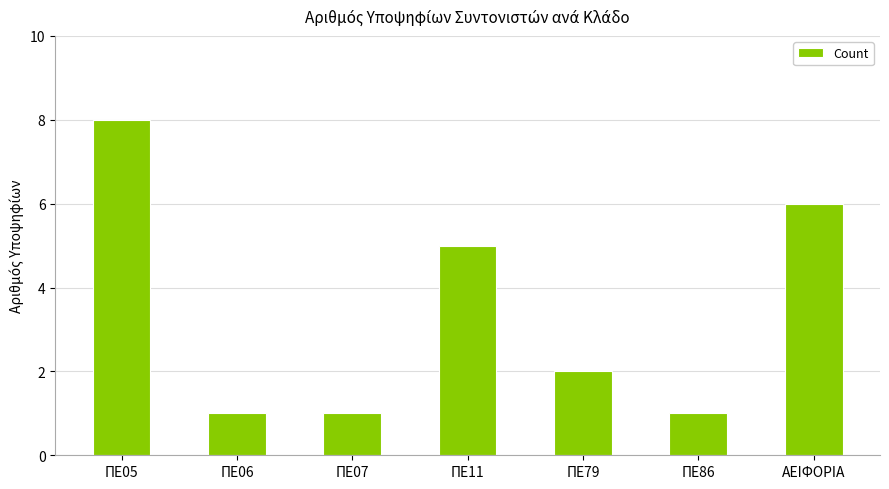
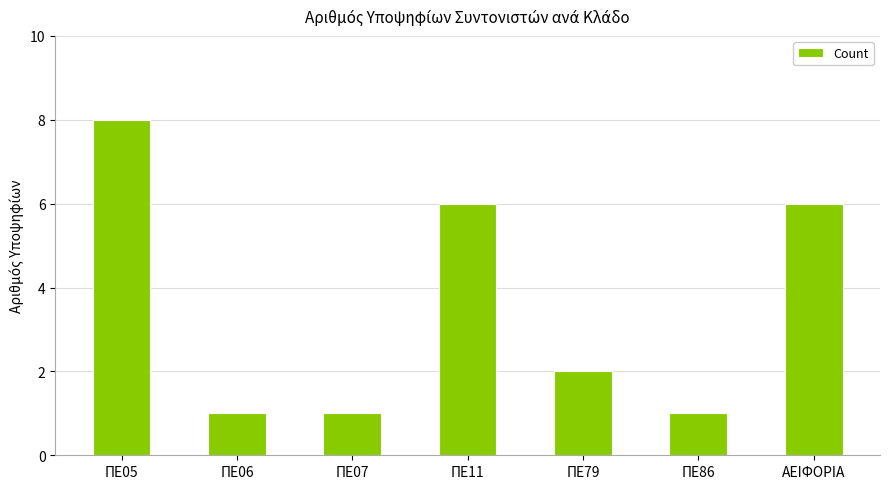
ΠΕ11: 5 -> 6
